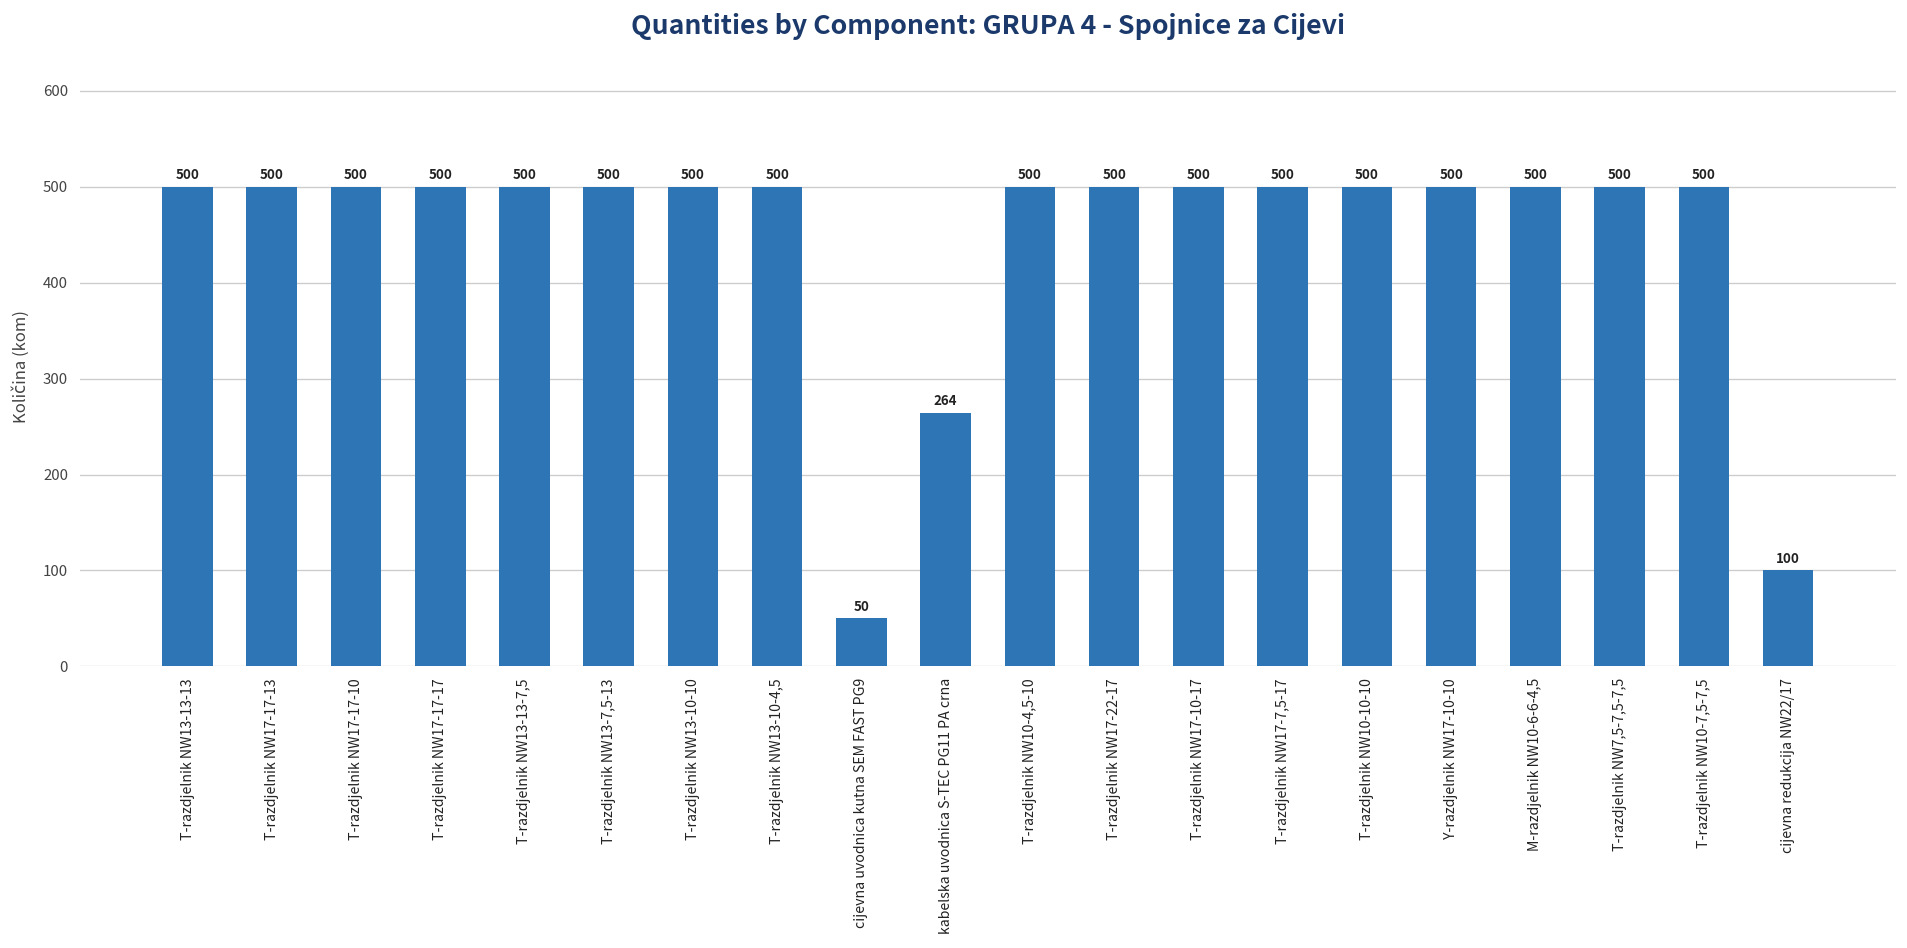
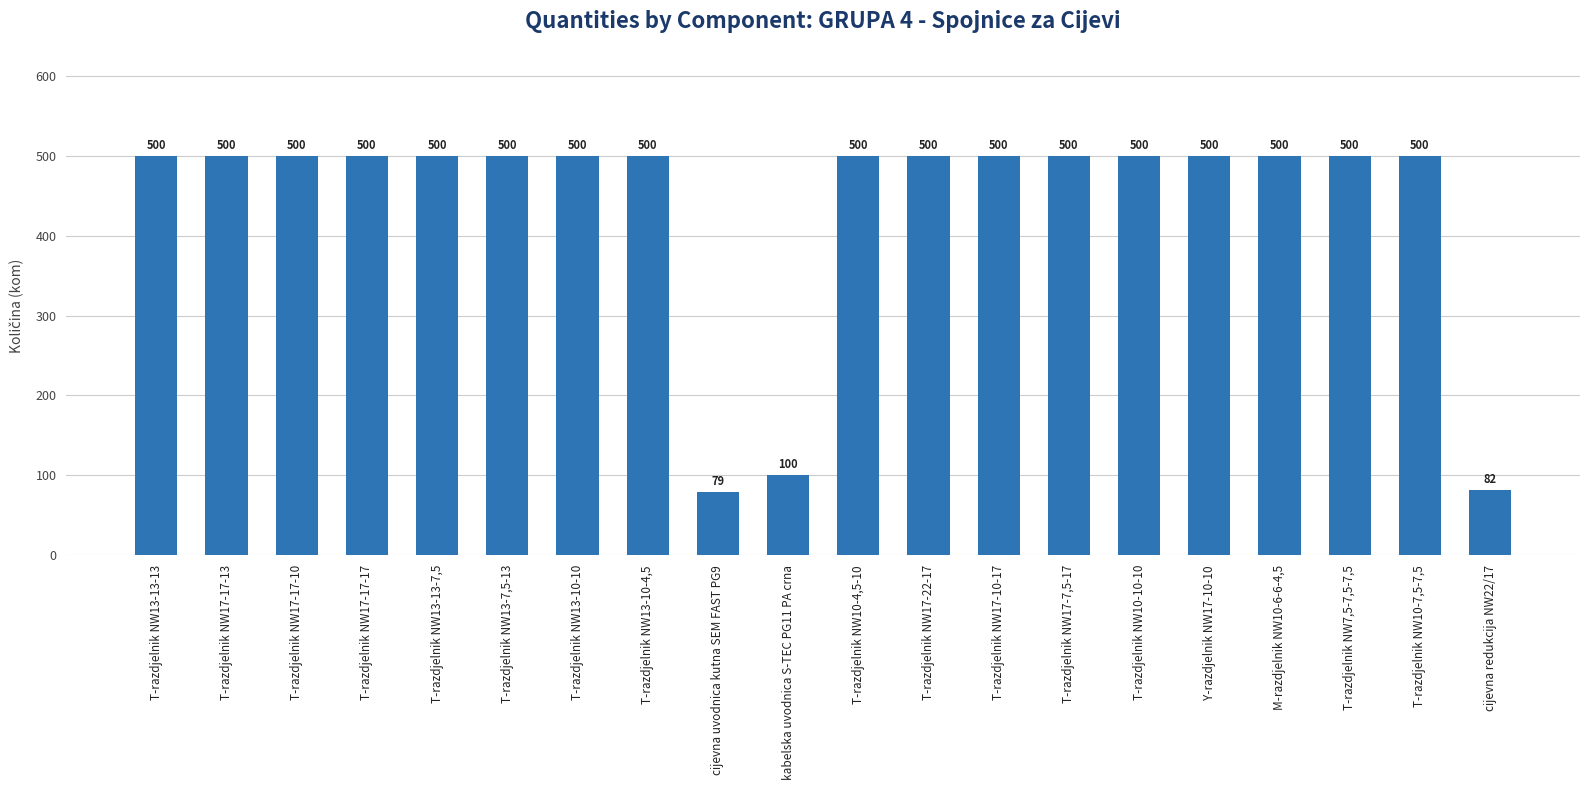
cijevna uvodnica kutna SEM FAST PG9: 50 -> 79
kabelska uvodnica S-TEC PG11 PA crna: 264 -> 100
cijevna redukcija NW22/17: 100 -> 82
